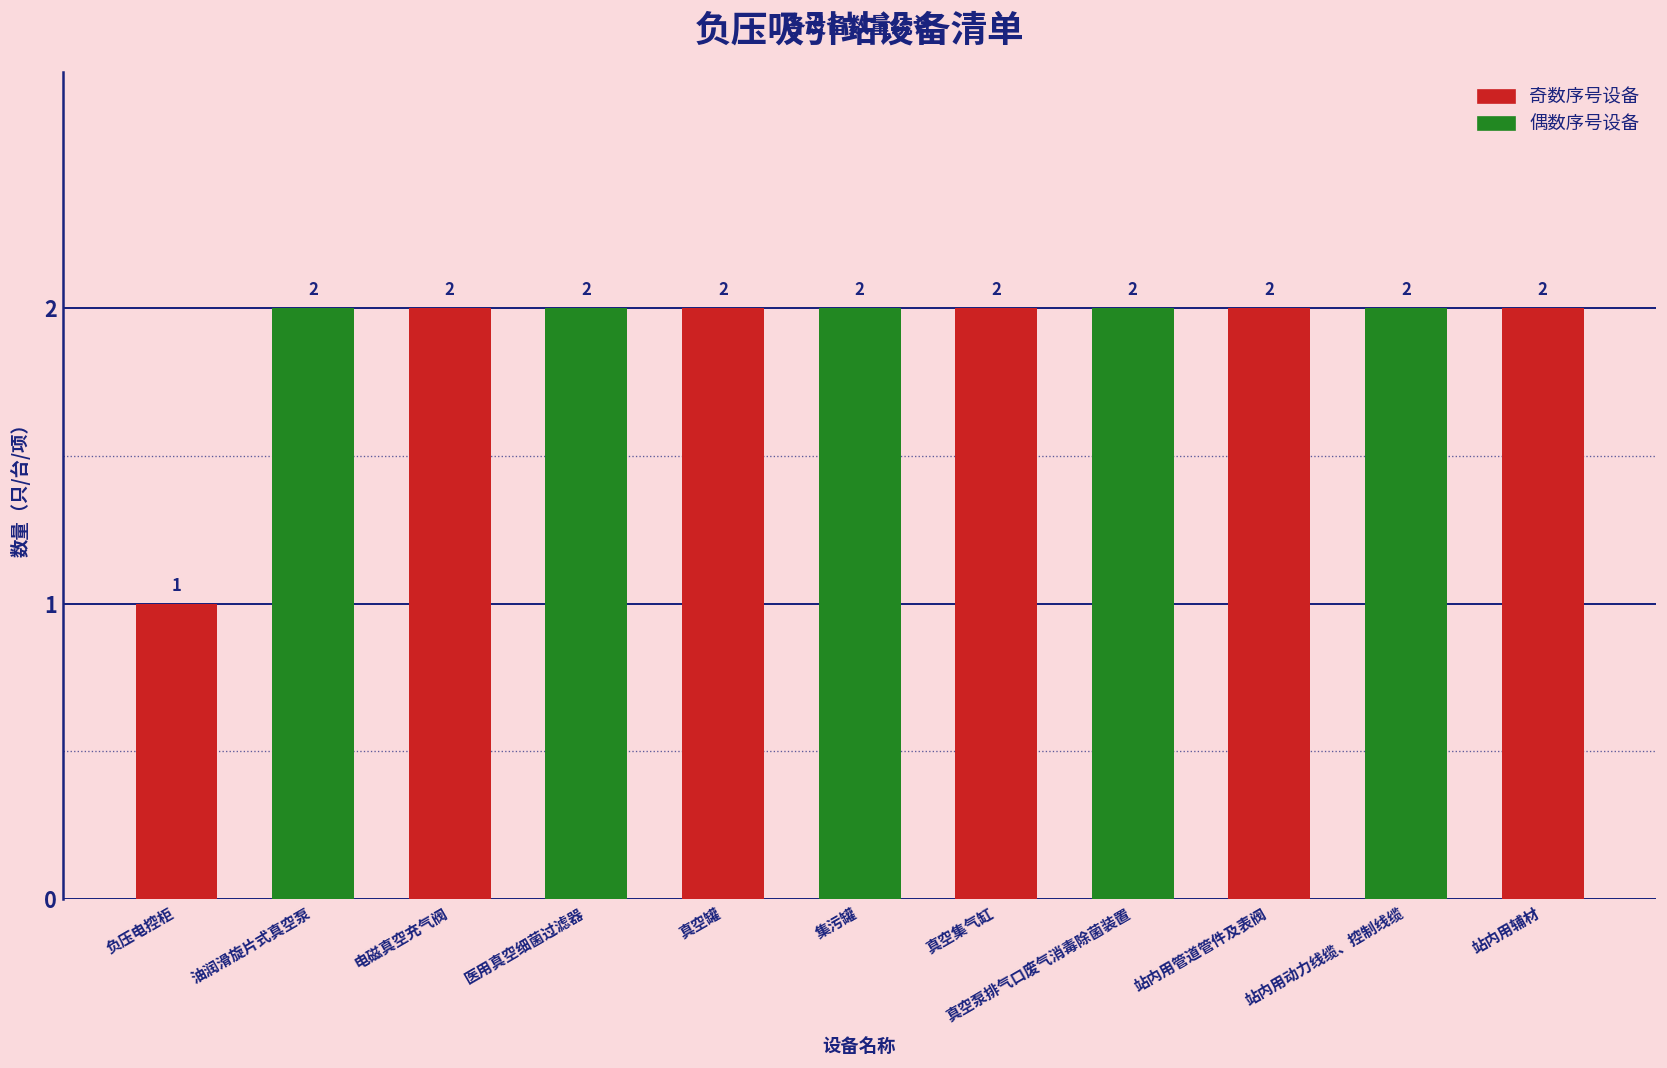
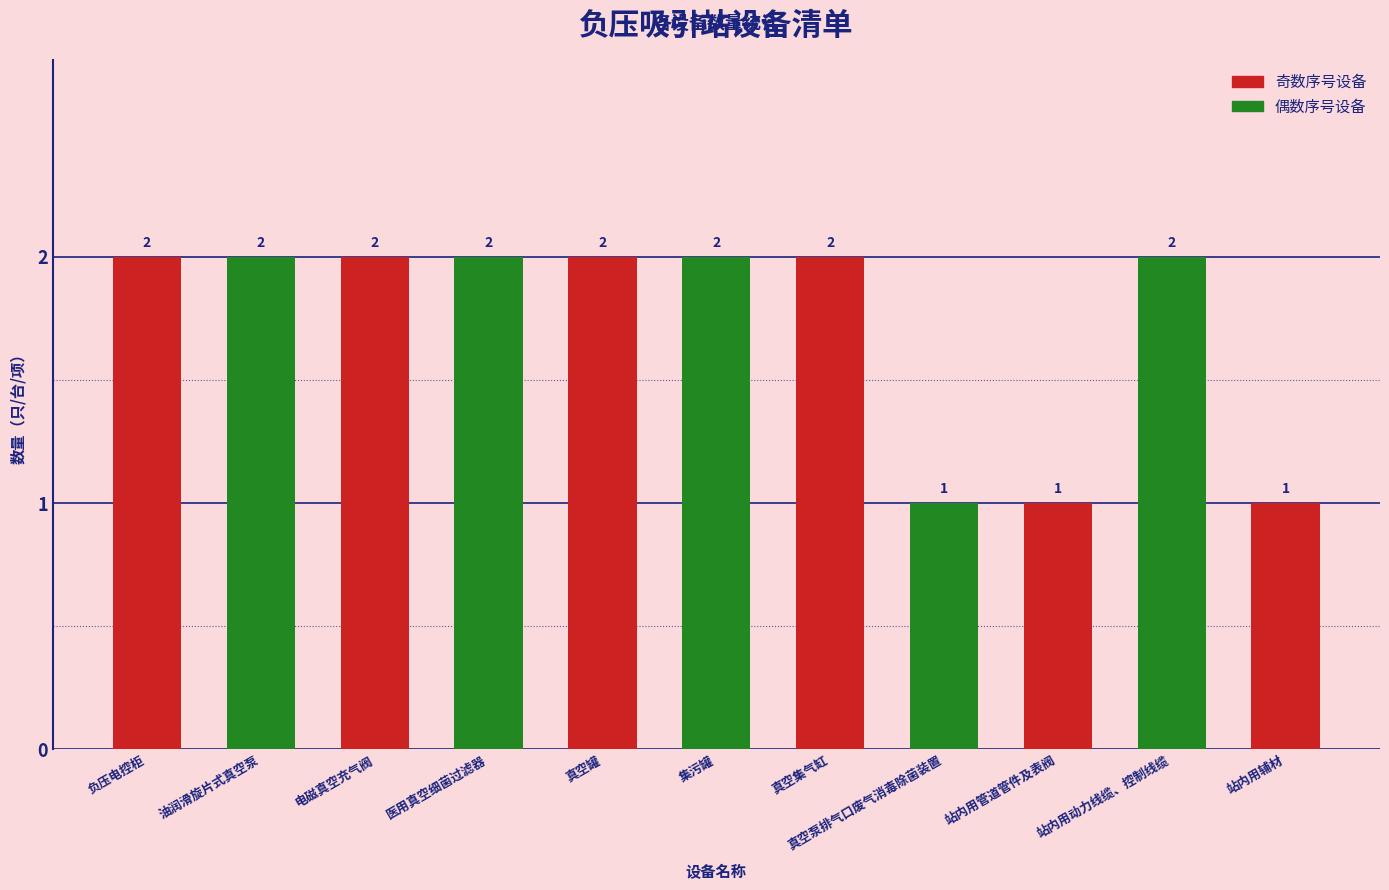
负压电控柜: 1 -> 2
真空泵排气口废气消毒除菌装置: 2 -> 1
站内用管道管件及表阀: 2 -> 1
站内用辅材: 2 -> 1
